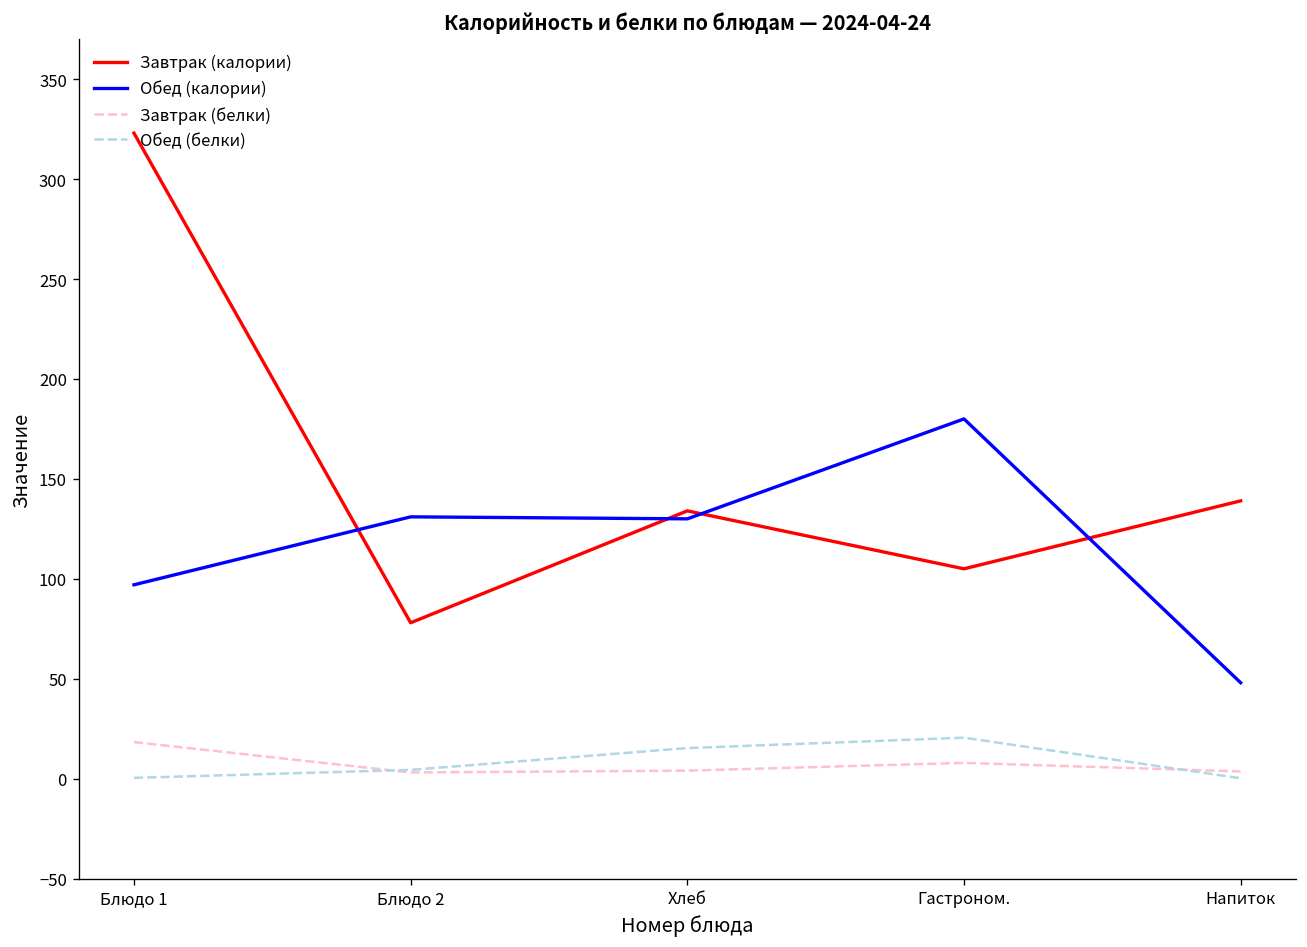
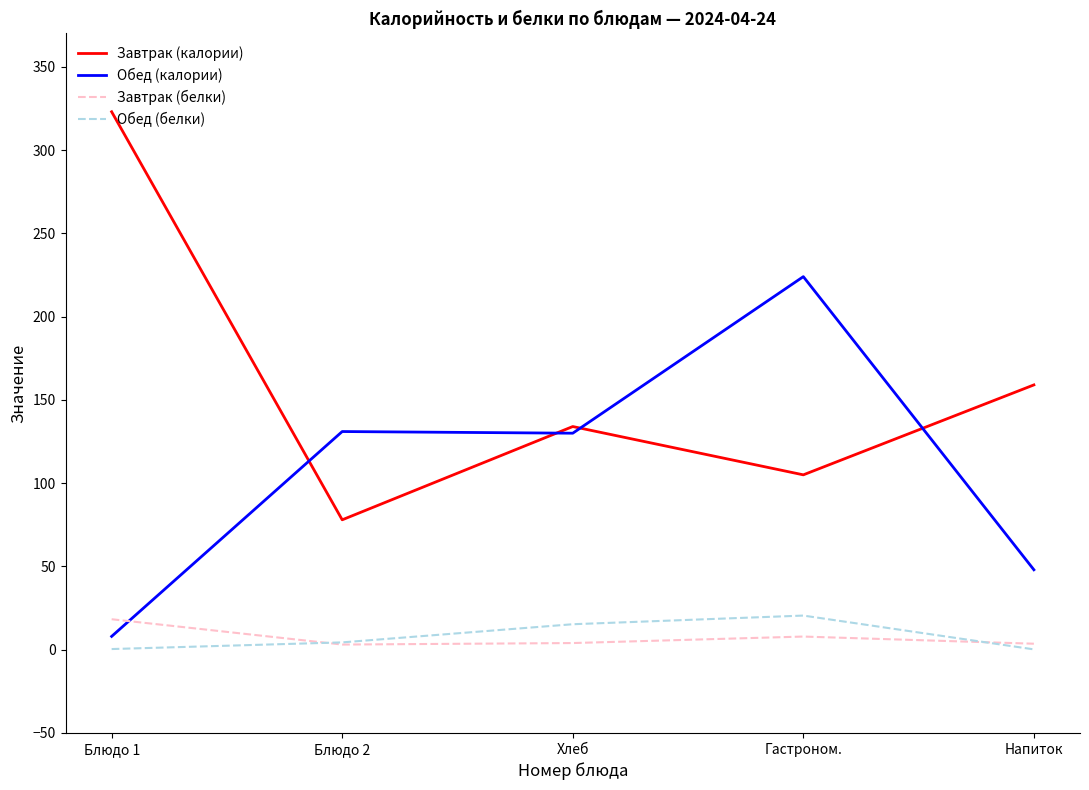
Обед (калории), Блюдо 1: 97 -> 8
Обед (калории), Гастроном.: 180 -> 224
Завтрак (калории), Напиток: 139 -> 159
